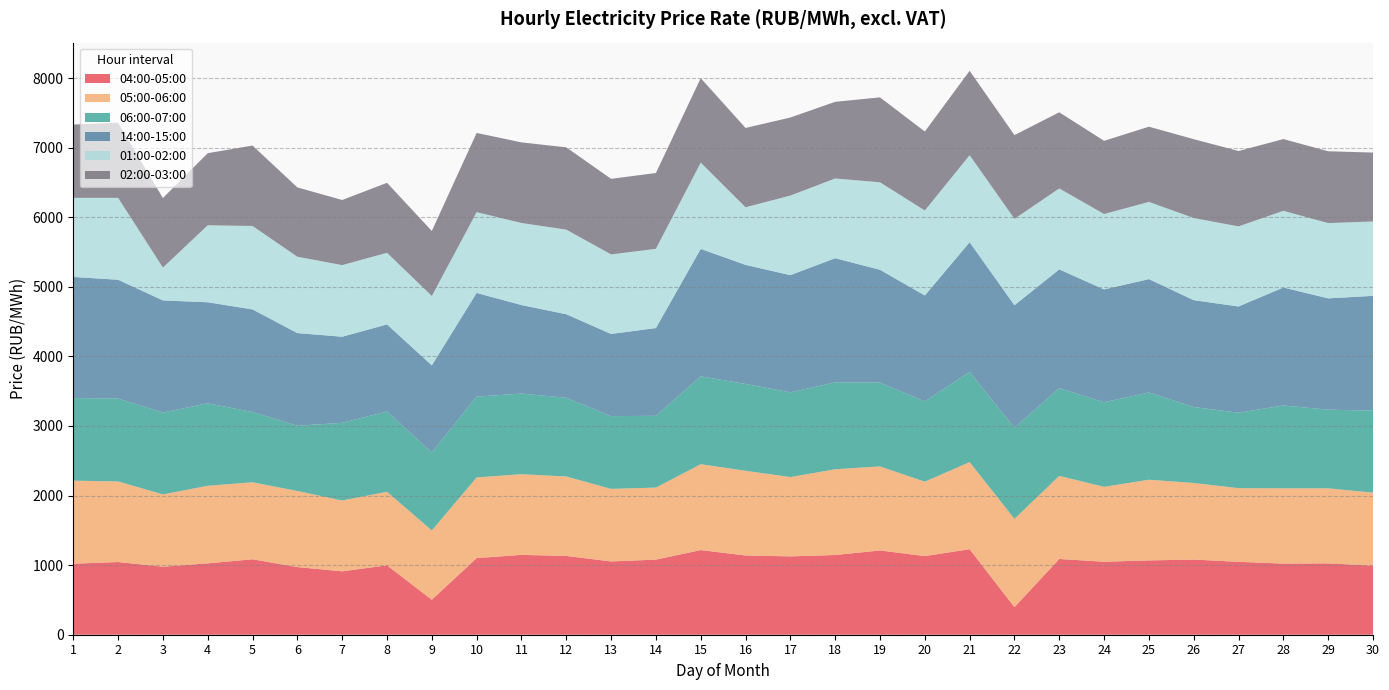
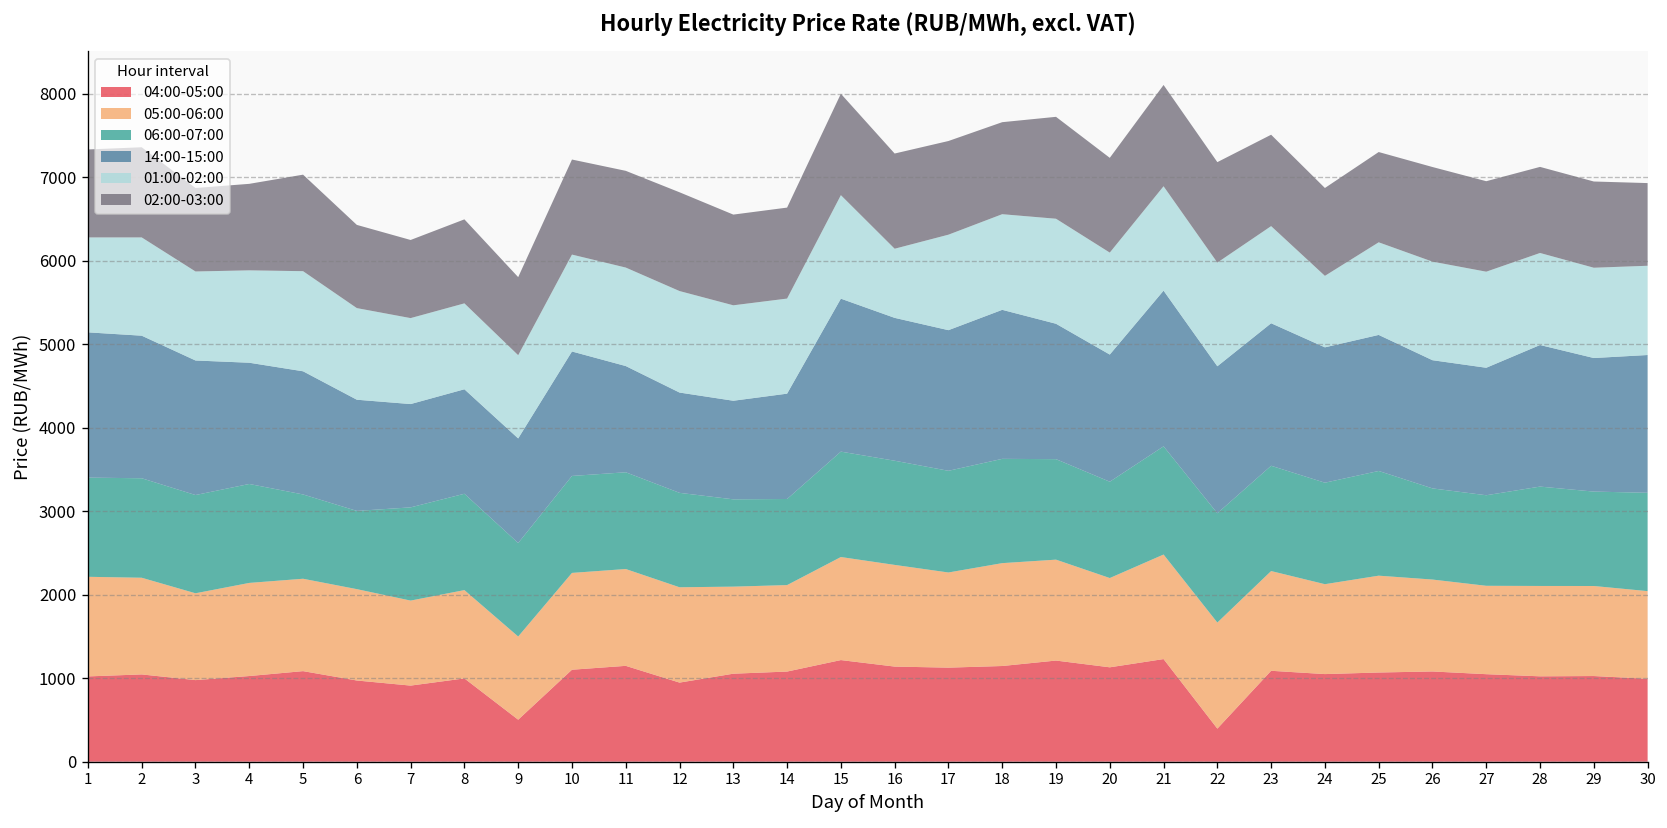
01:00-02:00, 3: 500 -> 1100
04:00-05:00, 12: 1100 -> 900
01:00-02:00, 24: 1100 -> 900
